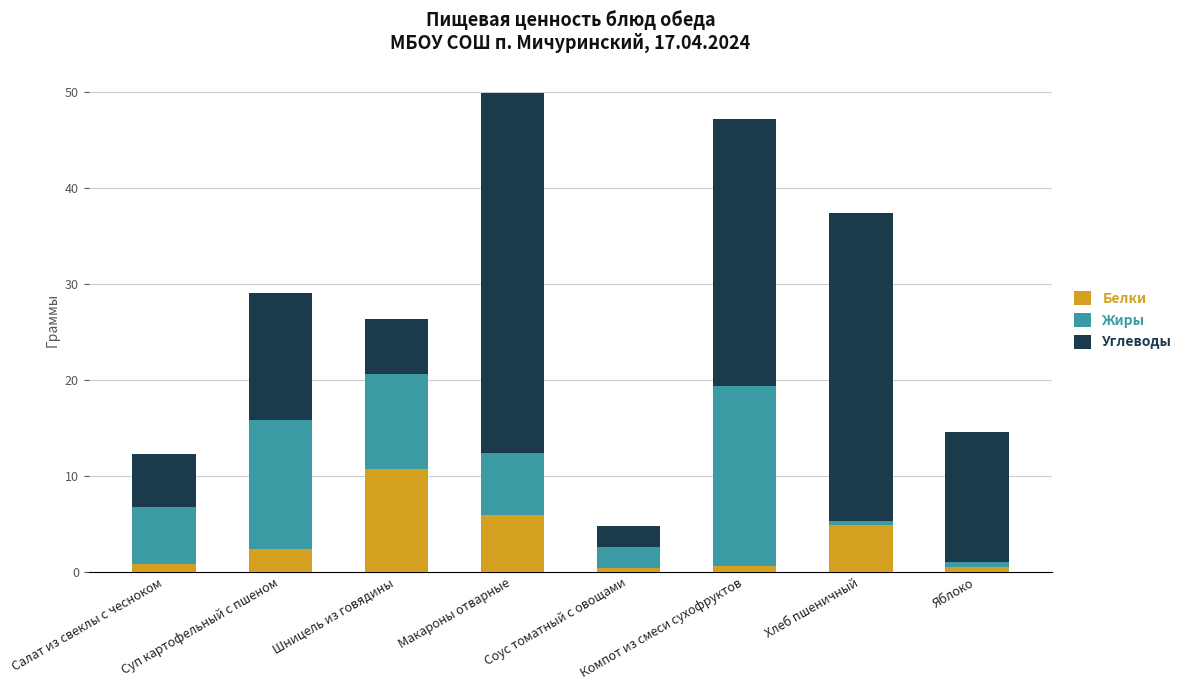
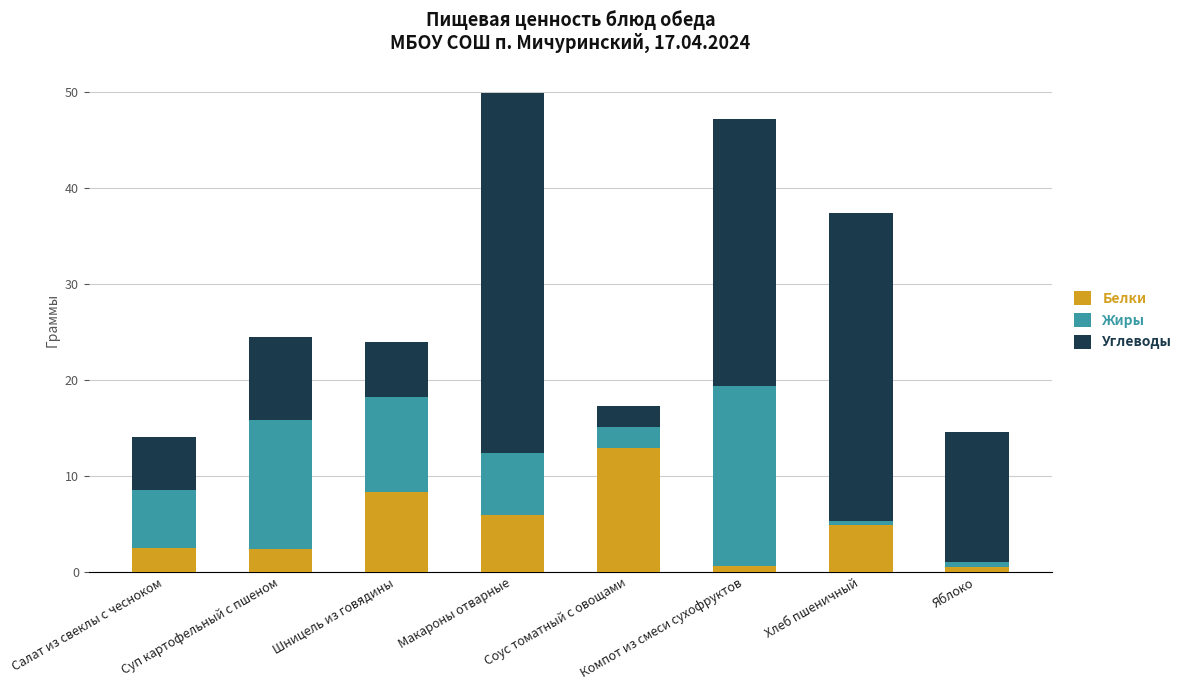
Белки, Салат из свеклы с чесноком: 1 -> 3
Углеводы, Суп картофельный с пшеном: 13 -> 9
Белки, Шницель из говядины: 11 -> 8
Белки, Соус томатный с овощами: 0 -> 13
